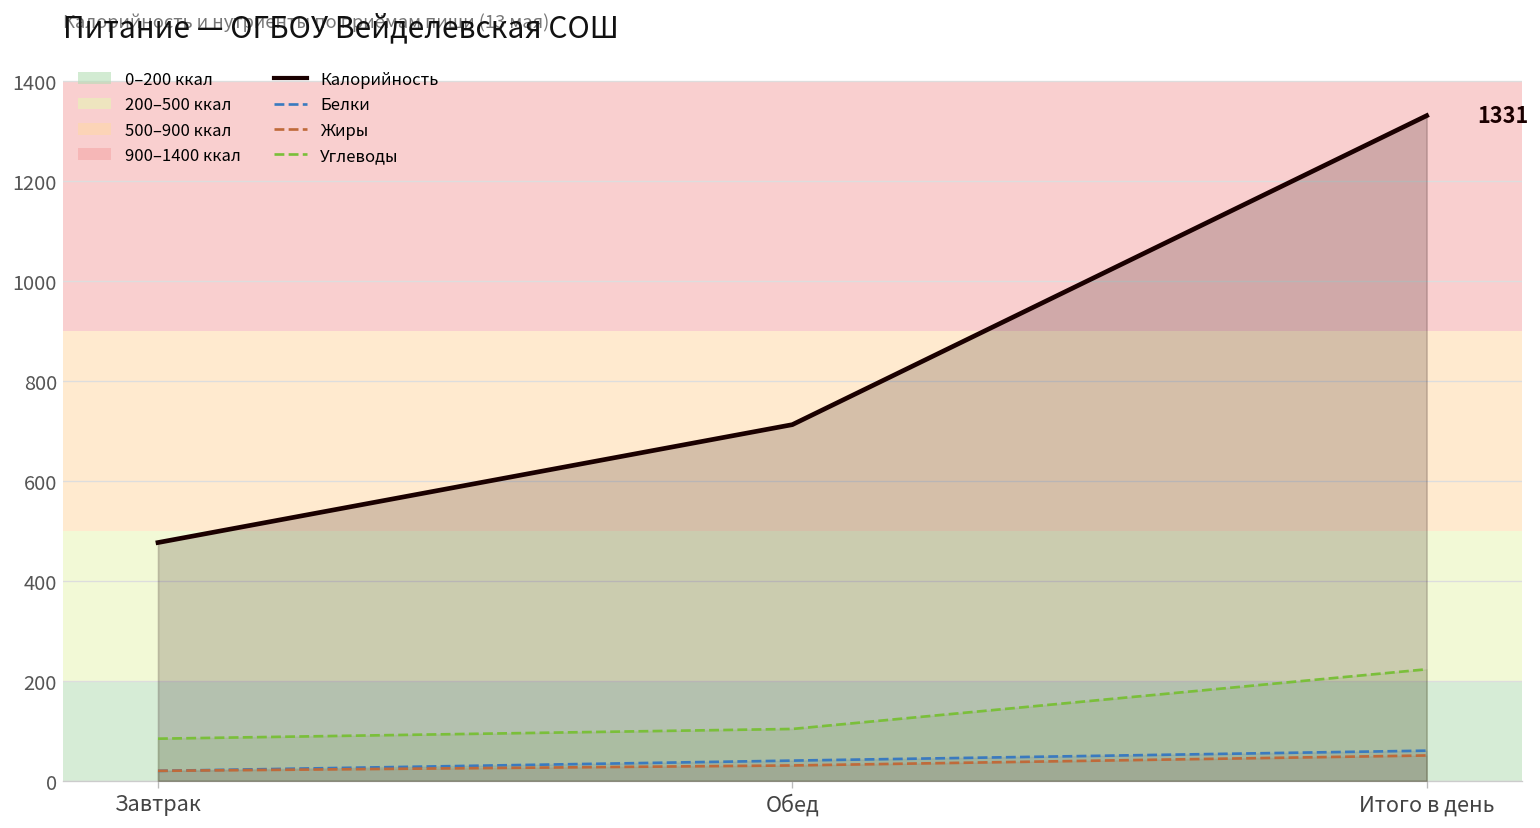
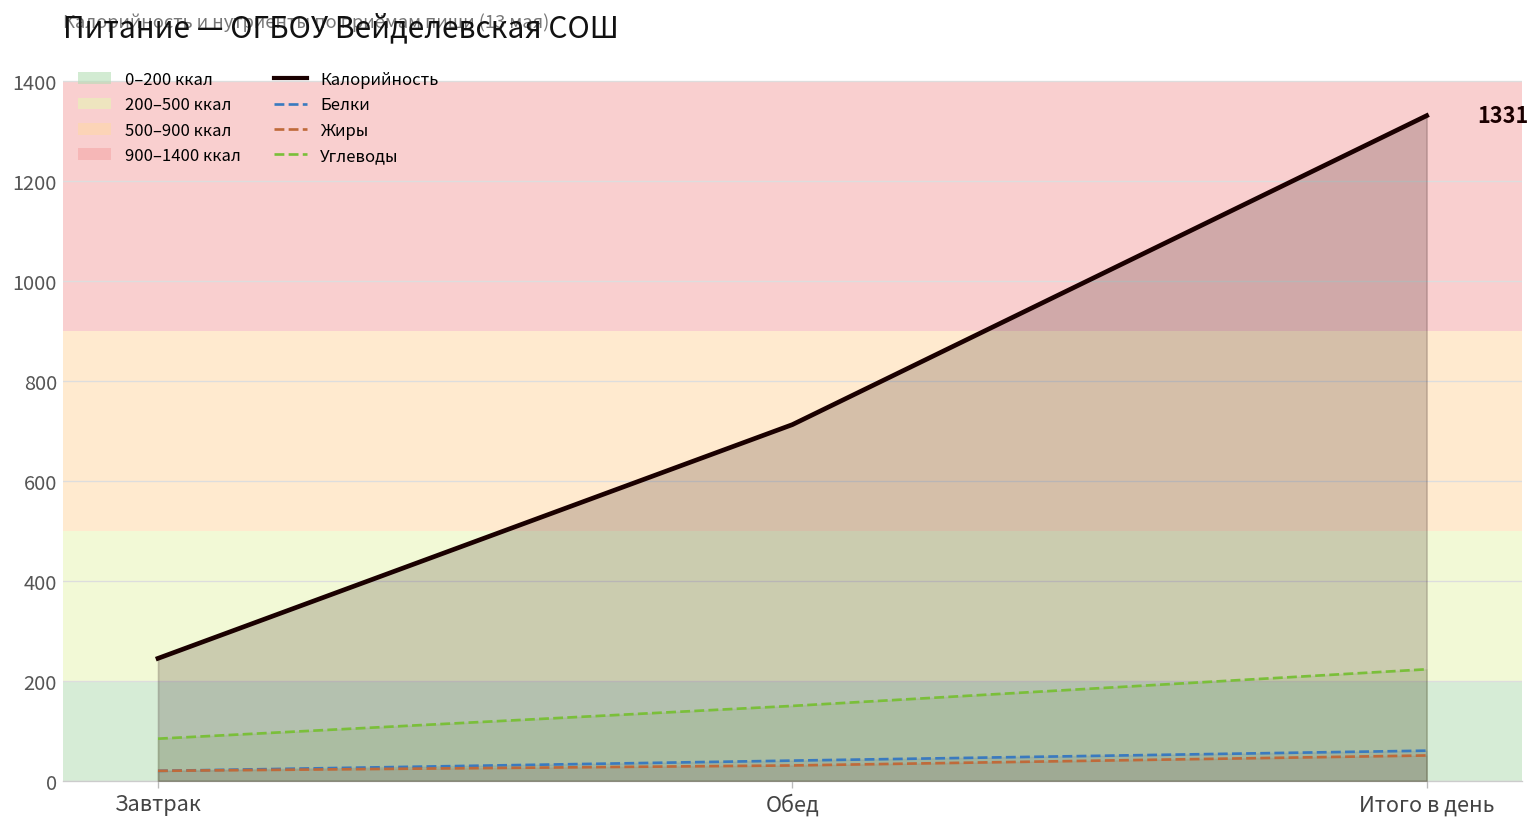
Калорийность, Завтрак: 480 -> 240
Углеводы, Обед: 100 -> 150
